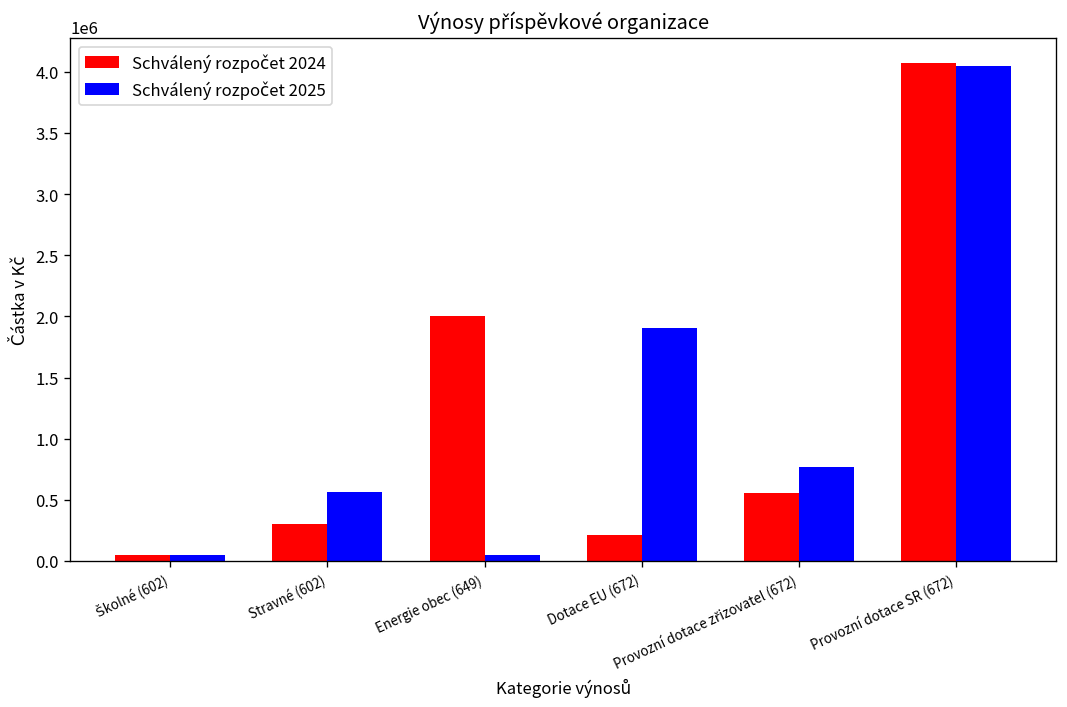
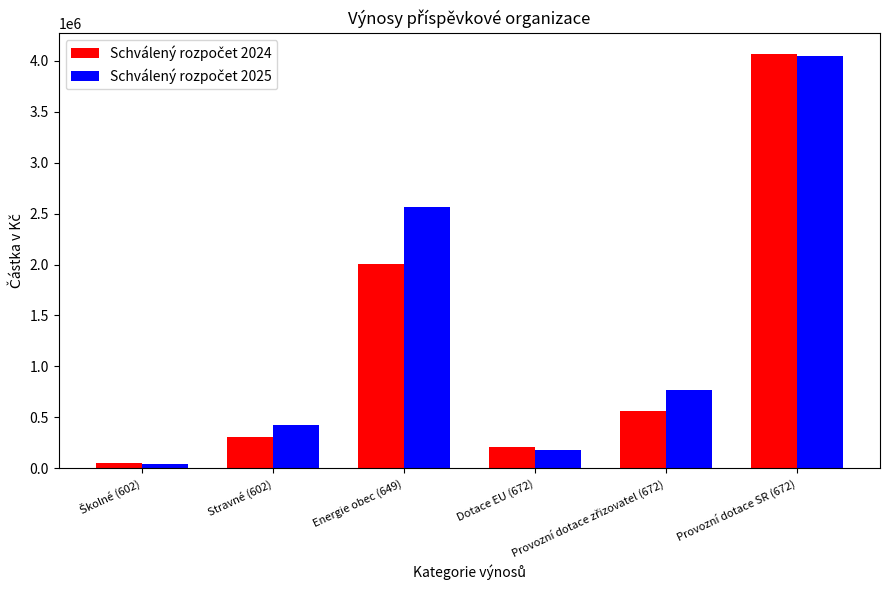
Schválený rozpočet 2025, Stravné (602): 560000 -> 430000
Schválený rozpočet 2025, Energie obec (649): 50000 -> 2560000
Schválený rozpočet 2025, Dotace EU (672): 1900000 -> 180000
